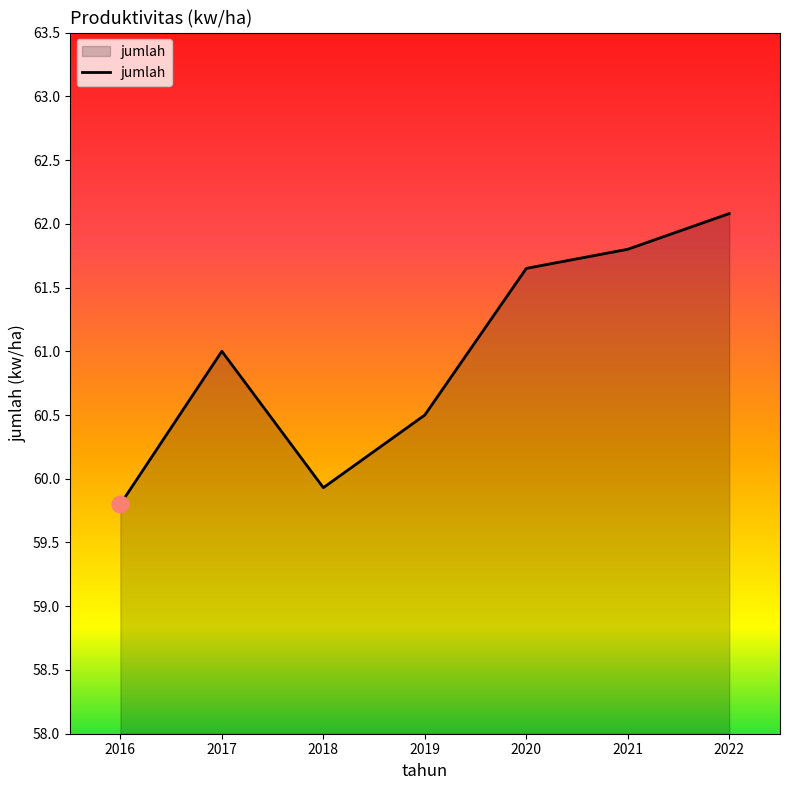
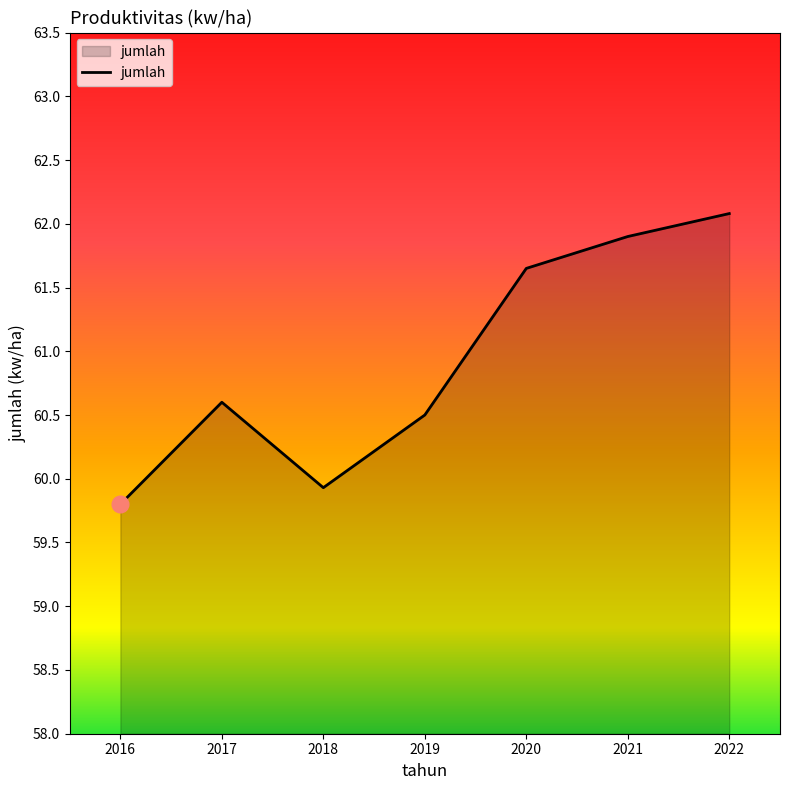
jumlah, 2017: 61.0 -> 60.6
jumlah, 2021: 61.8 -> 61.9
